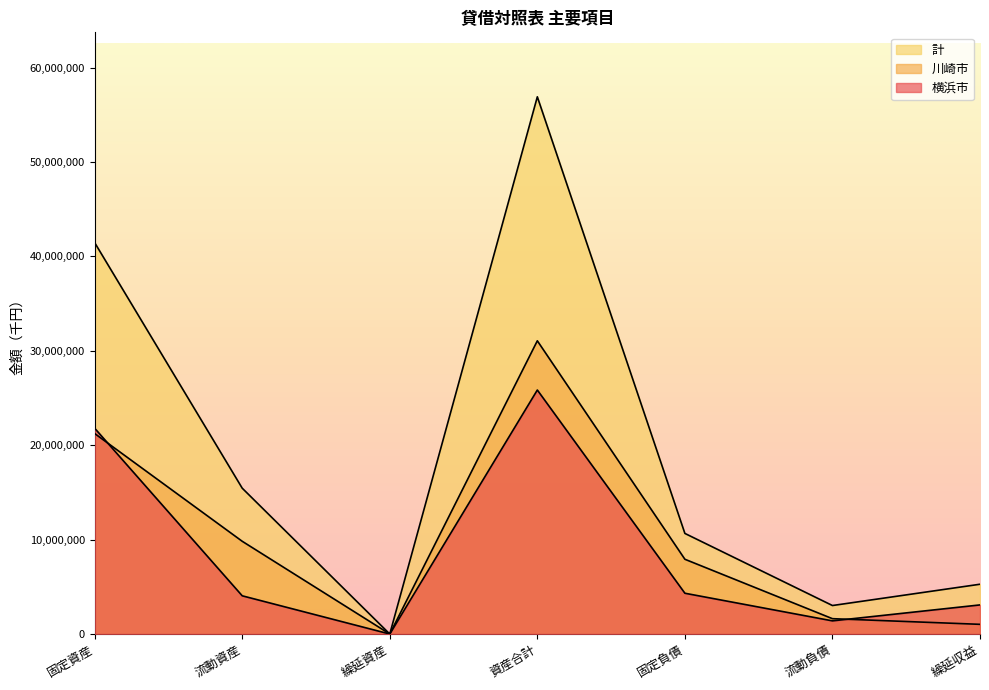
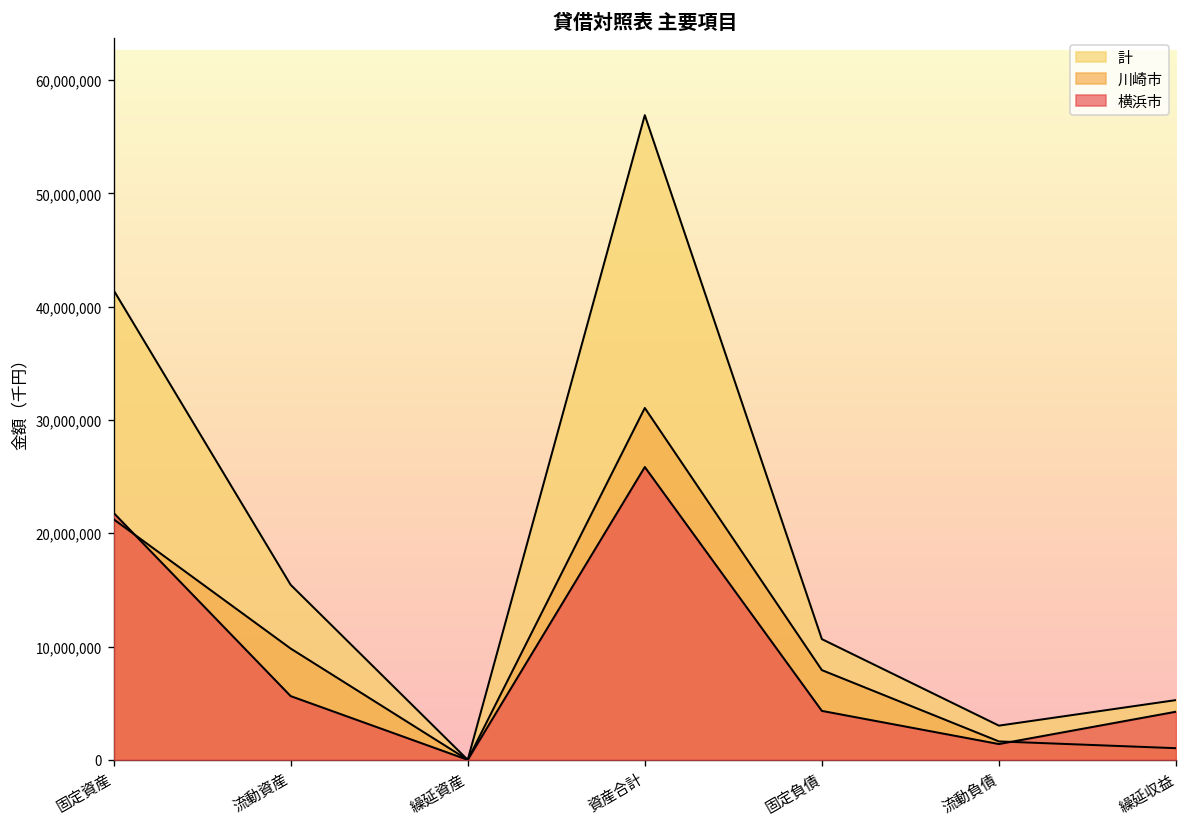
横浜市, 流動資産: 4,000,000 -> 6,000,000
横浜市, 繰延収益: 3,000,000 -> 4,000,000
